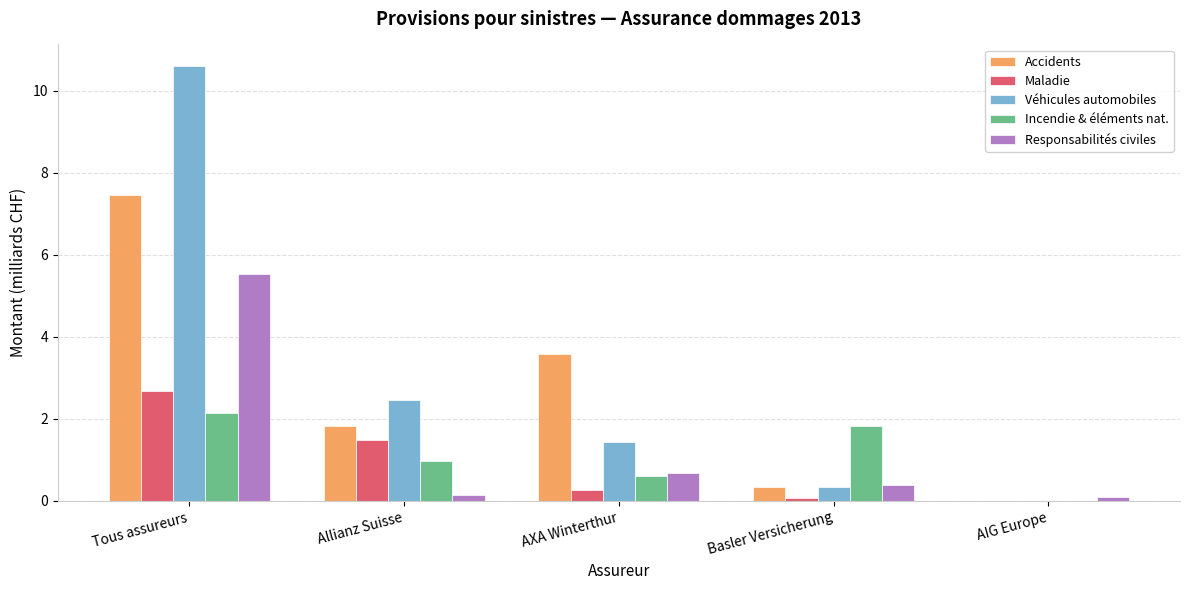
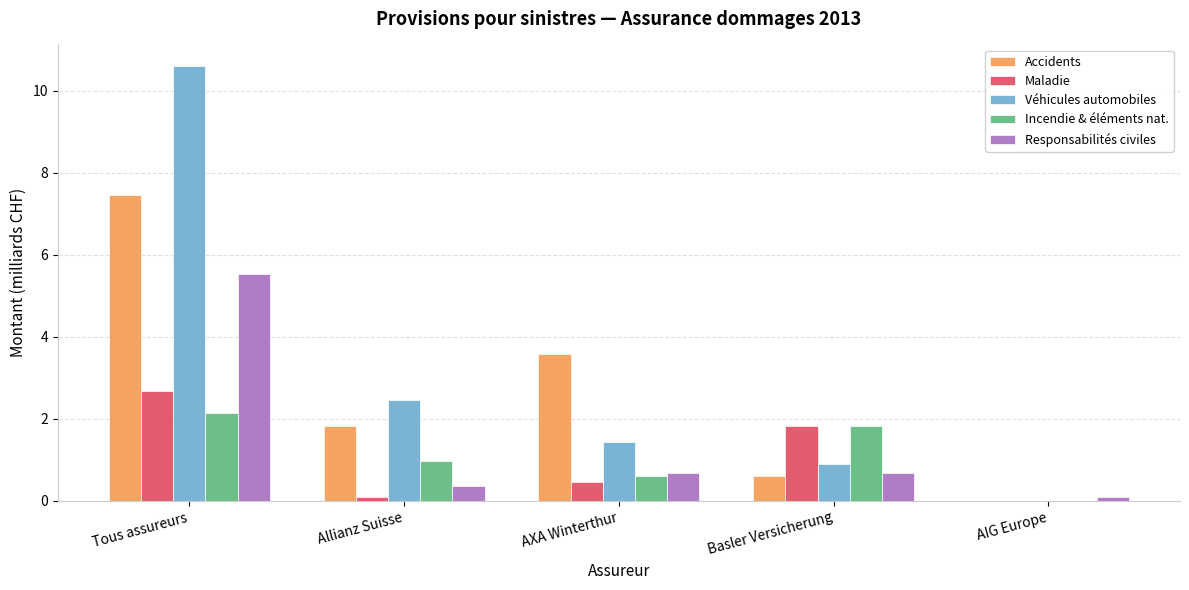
Maladie, Allianz Suisse: 1.5 -> 0.1
Responsabilités civiles, Allianz Suisse: 0.1 -> 0.4
Maladie, AXA Winterthur: 0.3 -> 0.5
Accidents, Basler Versicherung: 0.4 -> 0.6
Maladie, Basler Versicherung: 0.1 -> 1.8
Véhicules automobiles, Basler Versicherung: 0.3 -> 0.9
Responsabilités civiles, Basler Versicherung: 0.4 -> 0.7
